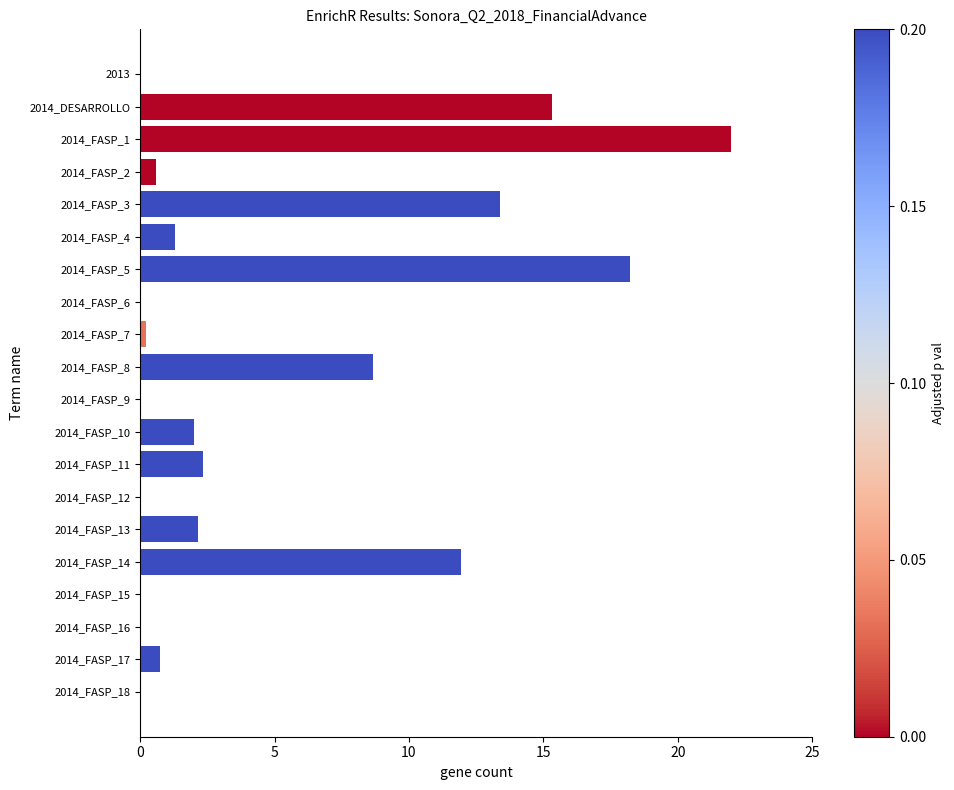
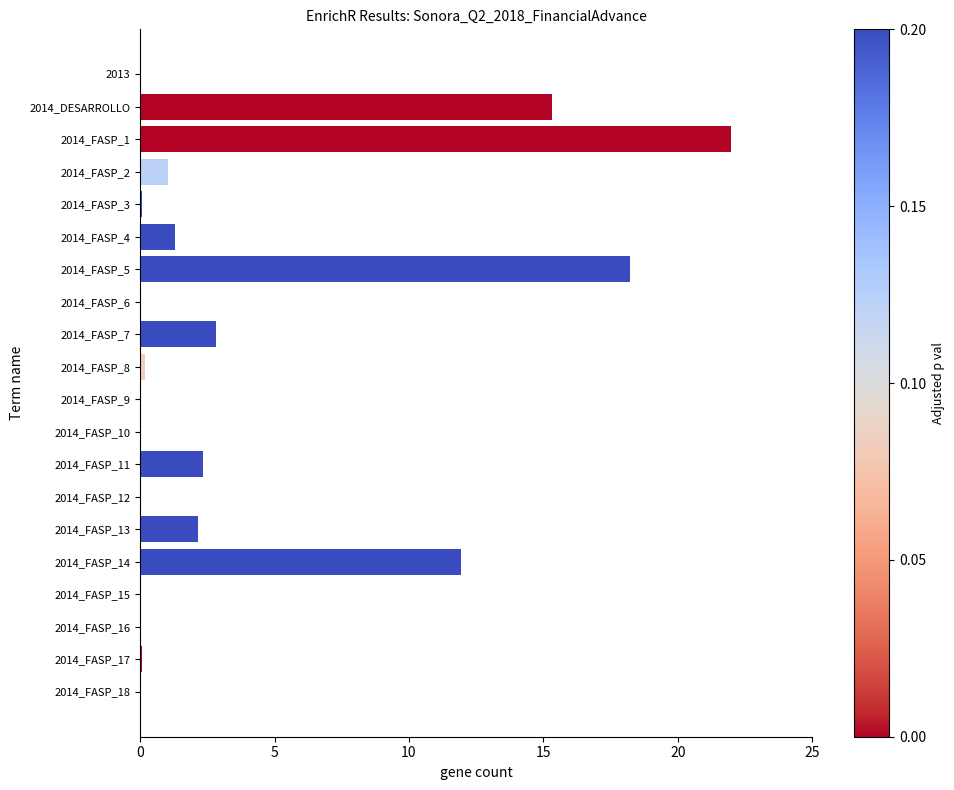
2014_FASP_2: 0.6 -> 1.0
2014_FASP_3: 13.4 -> 0.1
2014_FASP_7: 0.2 -> 2.8
2014_FASP_8: 8.7 -> 0.2
2014_FASP_10: 2.0 -> 0.0
2014_FASP_17: 0.7 -> 0.1
